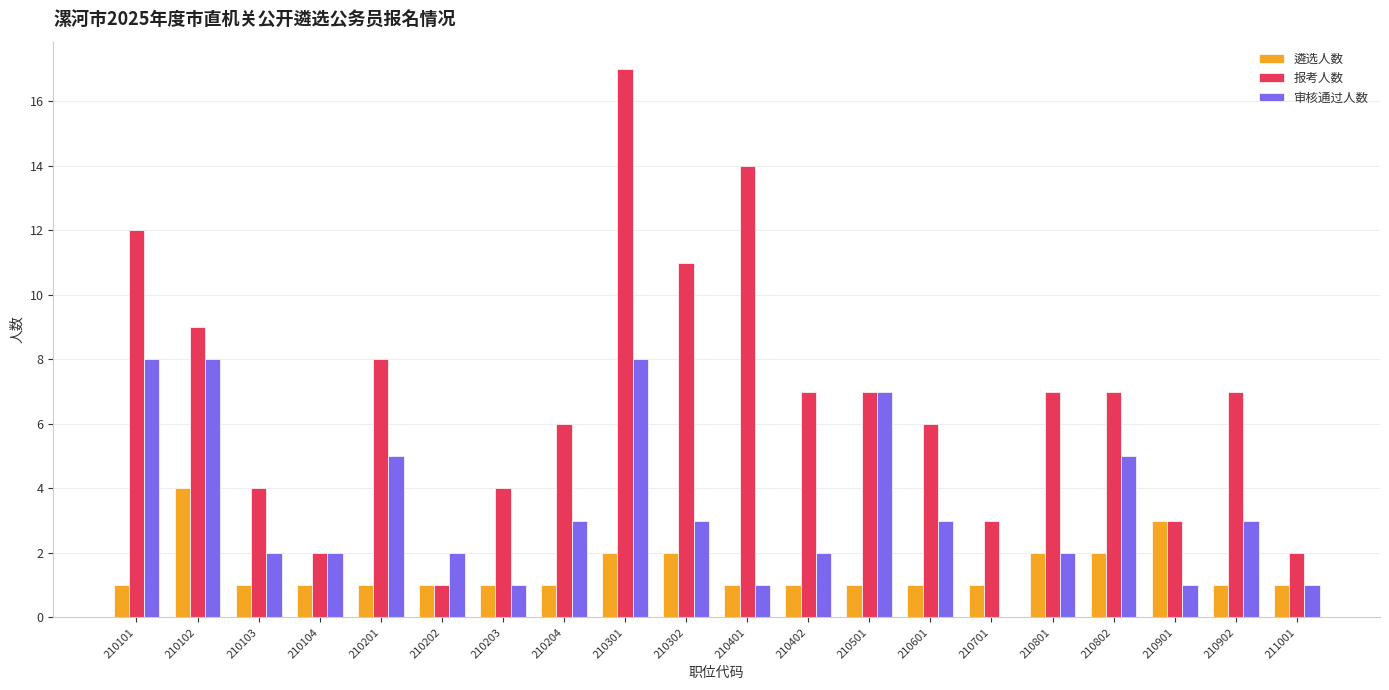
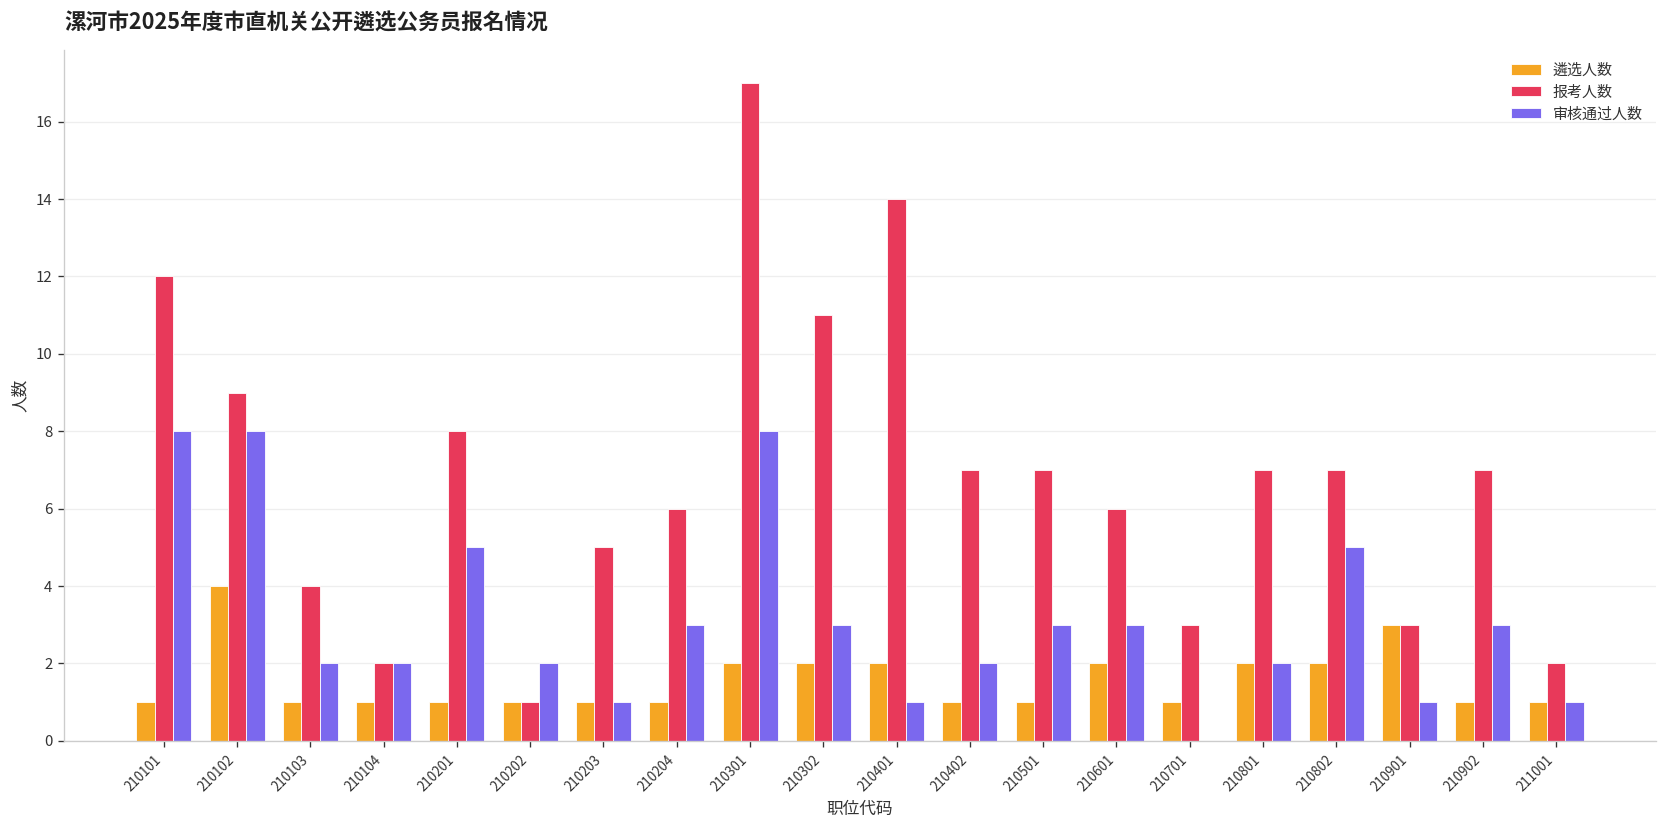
报考人数, 210203: 4 -> 5
遴选人数, 210401: 1 -> 2
审核通过人数, 210501: 7 -> 3
遴选人数, 210601: 1 -> 2
